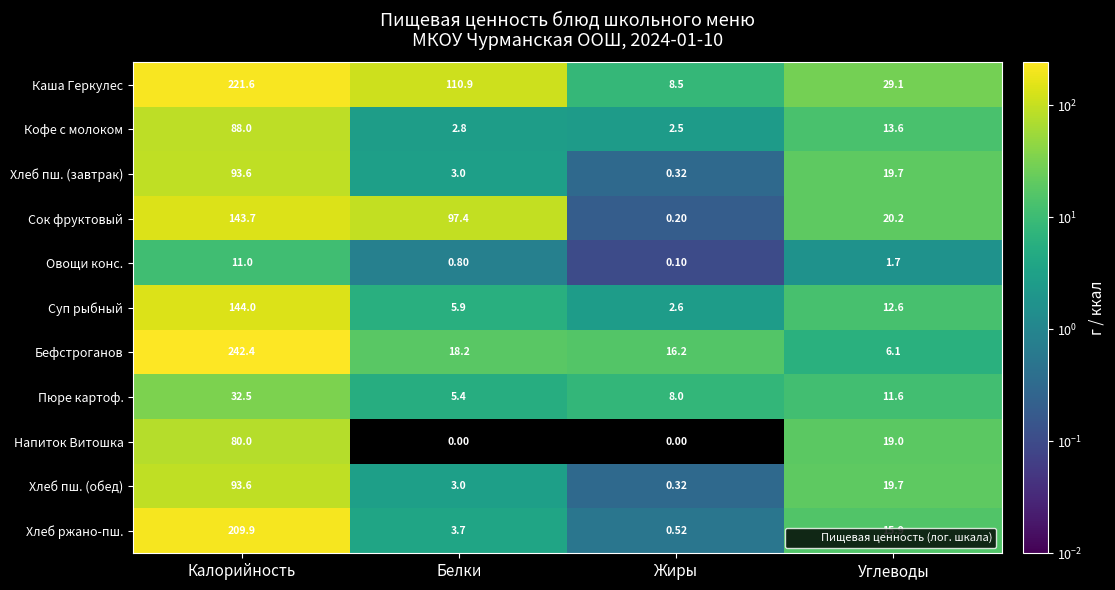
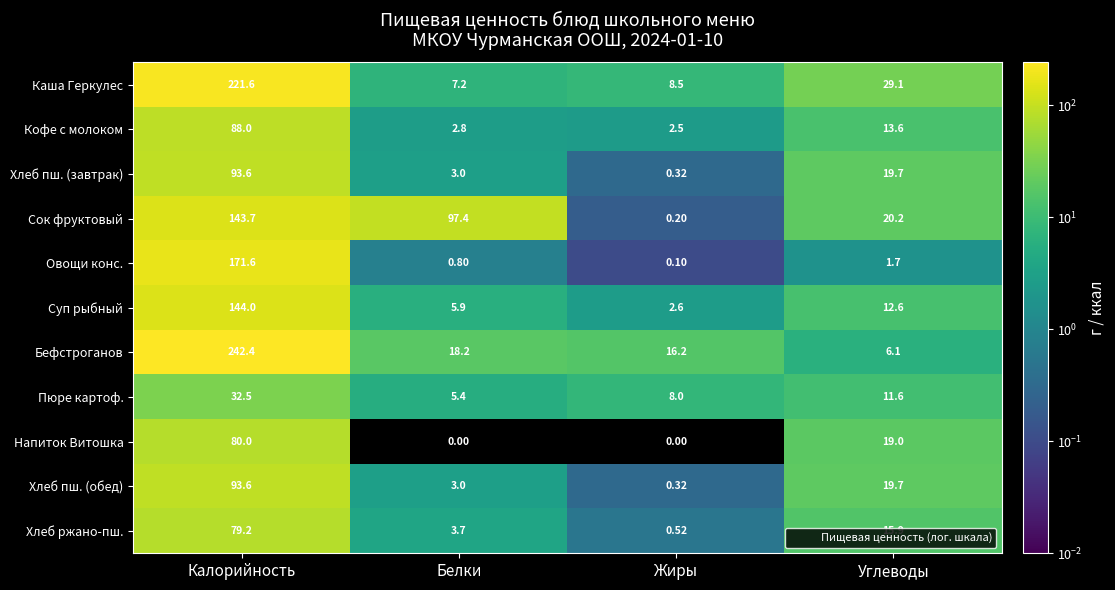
Каша Геркулес, Белки: 110.9 -> 7.2
Овощи конс., Калорийность: 11.0 -> 171.6
Хлеб ржано-пш., Калорийность: 209.9 -> 79.2
